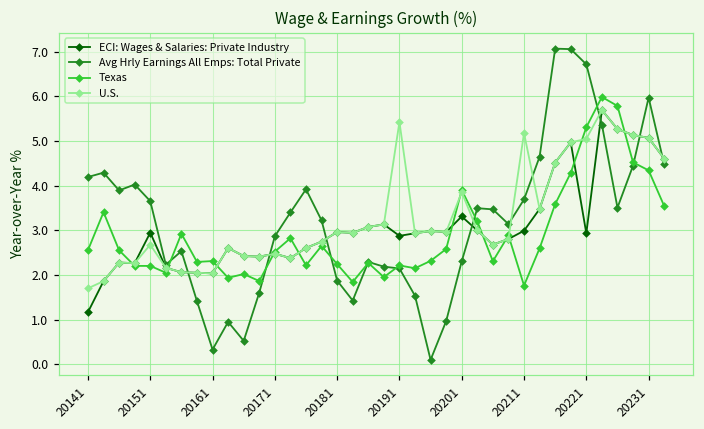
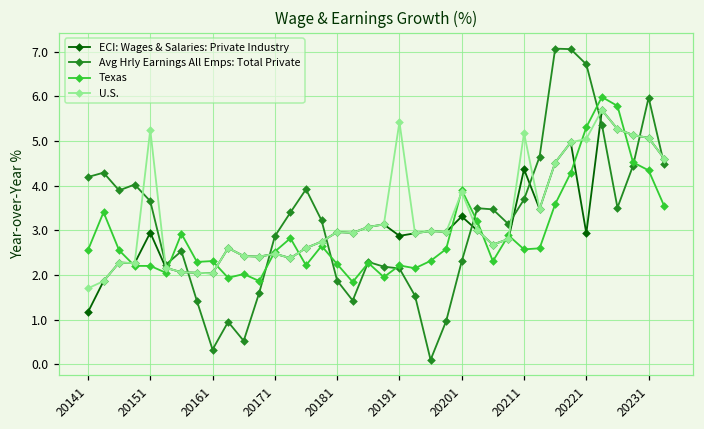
U.S., 20151: 2.7 -> 5.3
ECI: Wages & Salaries: Private Industry, 20211: 3.0 -> 4.4
Texas, 20211: 1.8 -> 2.6
